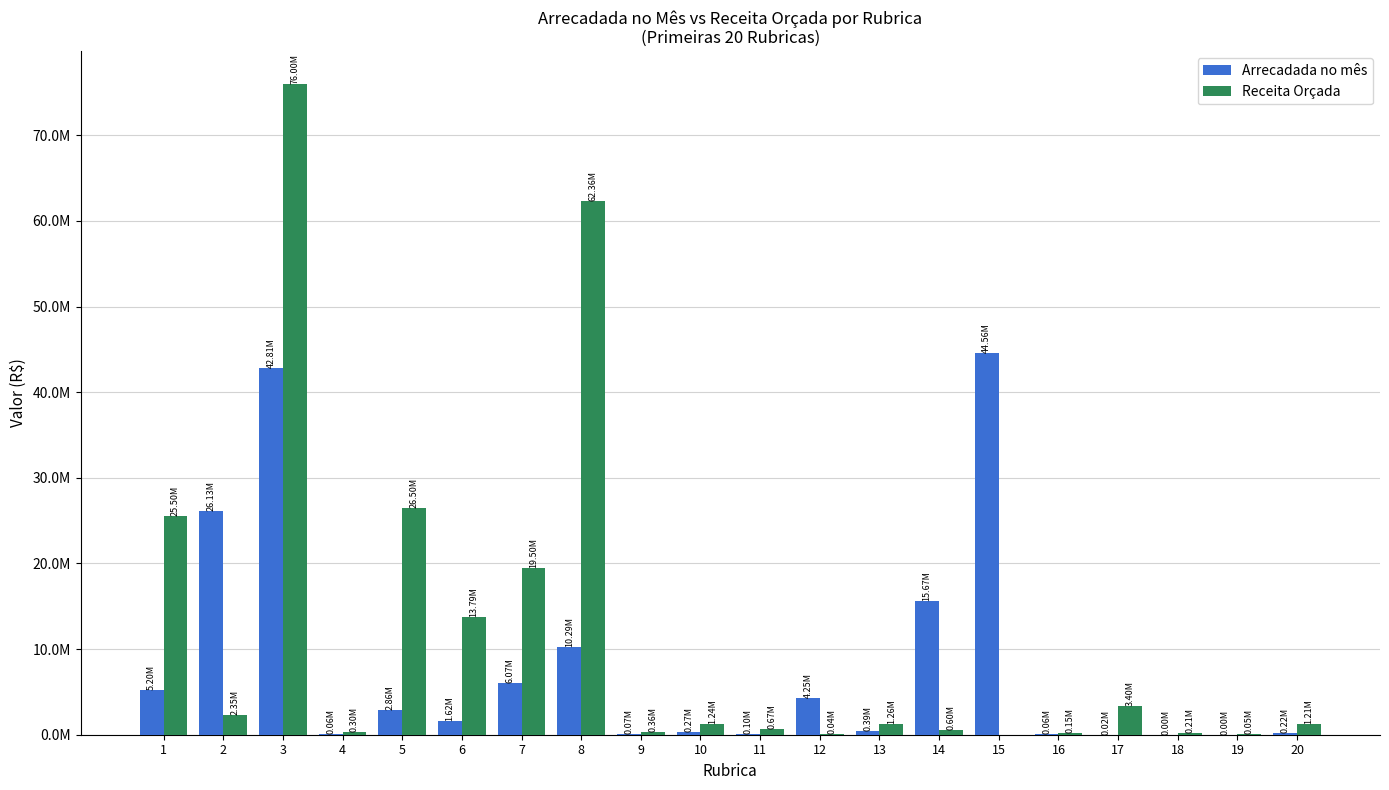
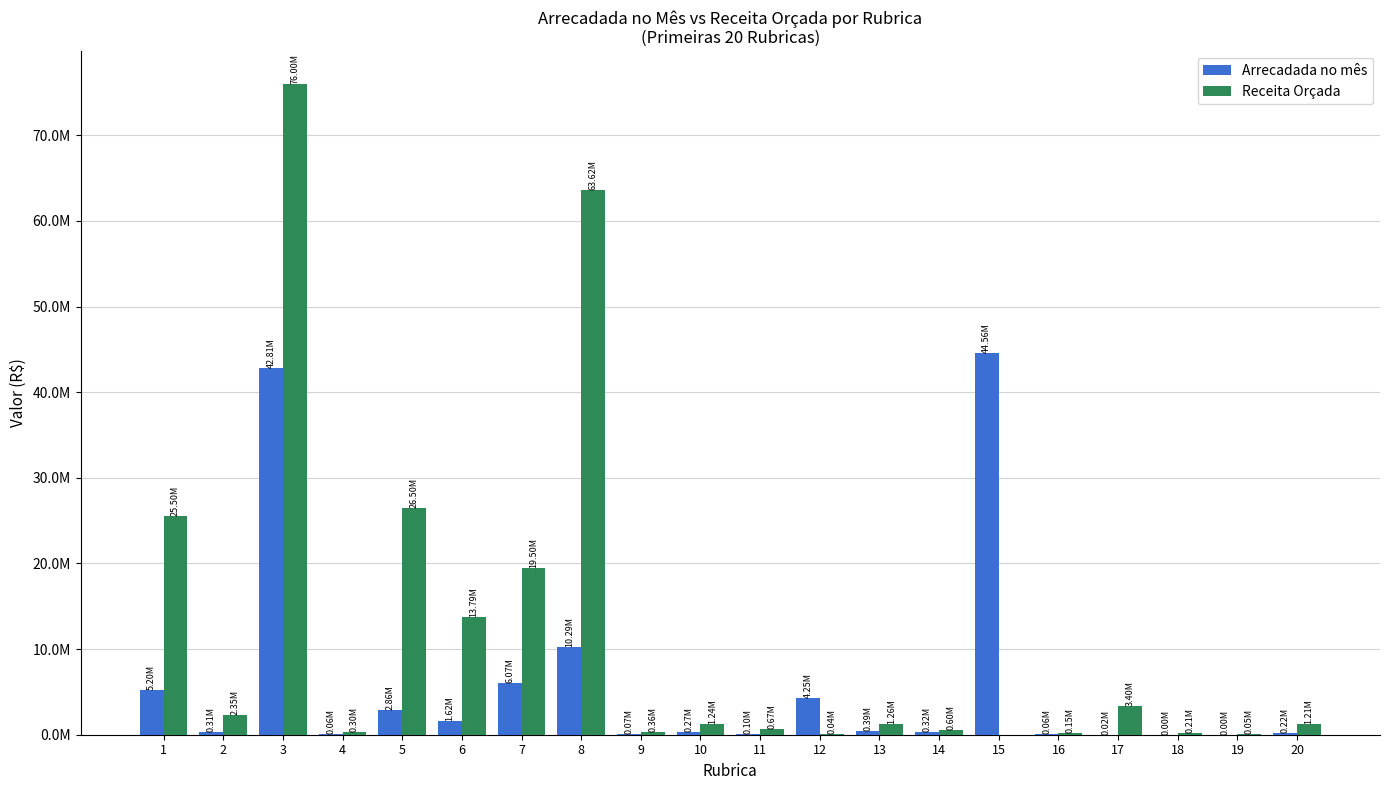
Arrecadada no mês, 2: 26.13M -> 0.31M
Receita Orçada, 8: 62.36M -> 63.62M
Arrecadada no mês, 14: 15.67M -> 0.32M
